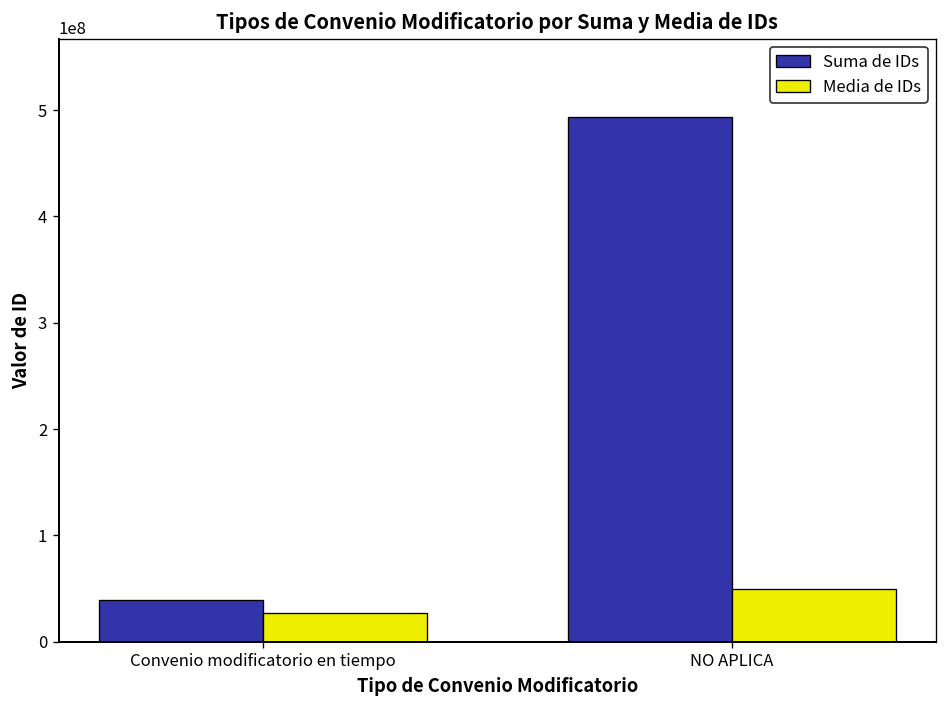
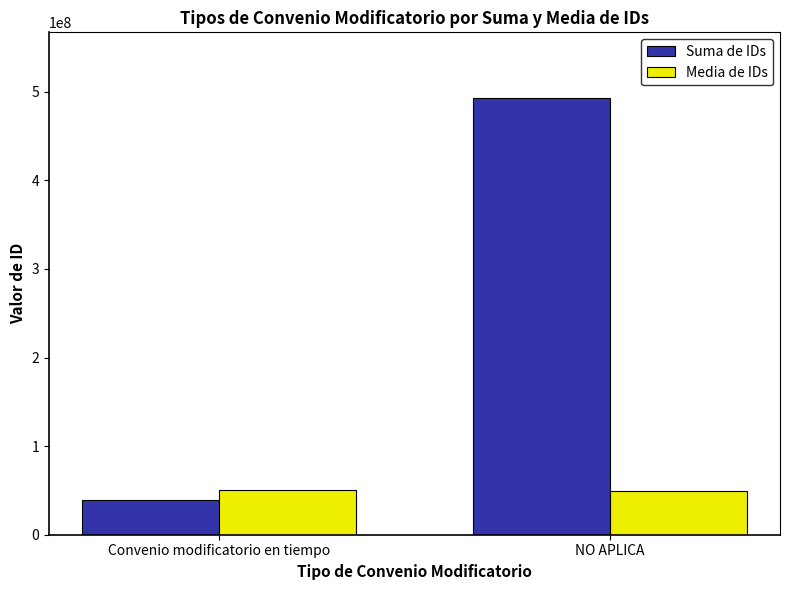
Media de IDs, Convenio modificatorio en tiempo: 30000000 -> 50000000
